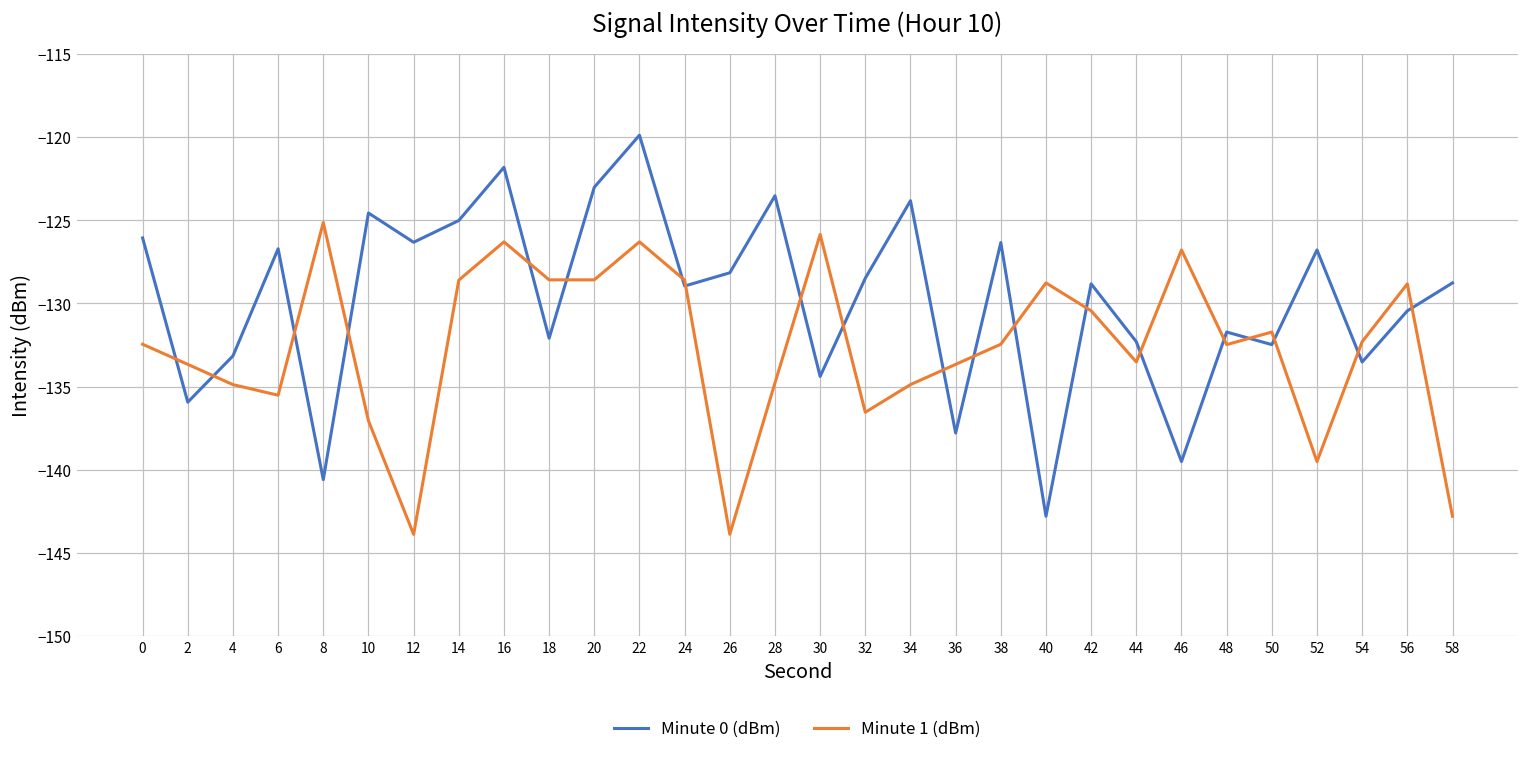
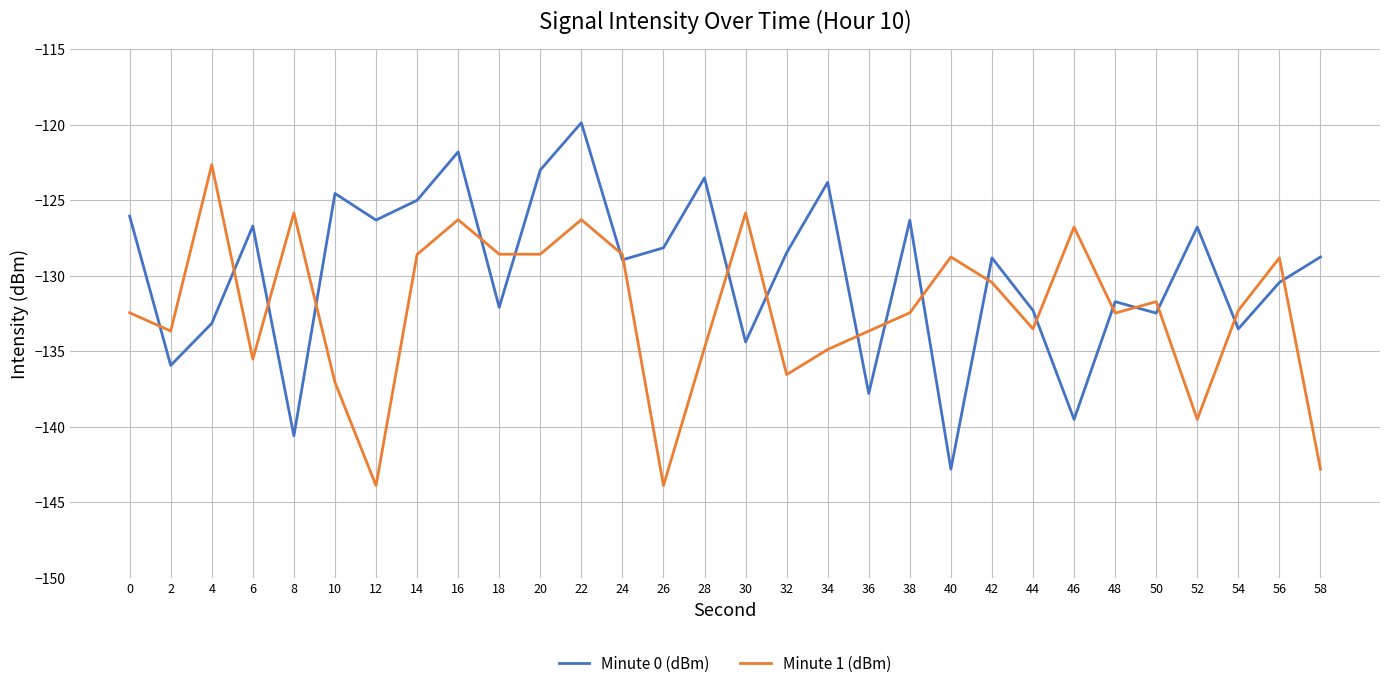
Minute 1 (dBm), 4: -134.9 -> -122.6
Minute 1 (dBm), 8: -125.1 -> -125.8
